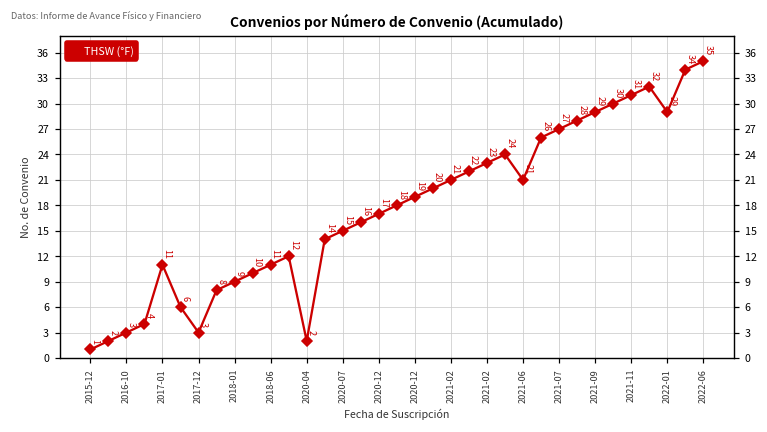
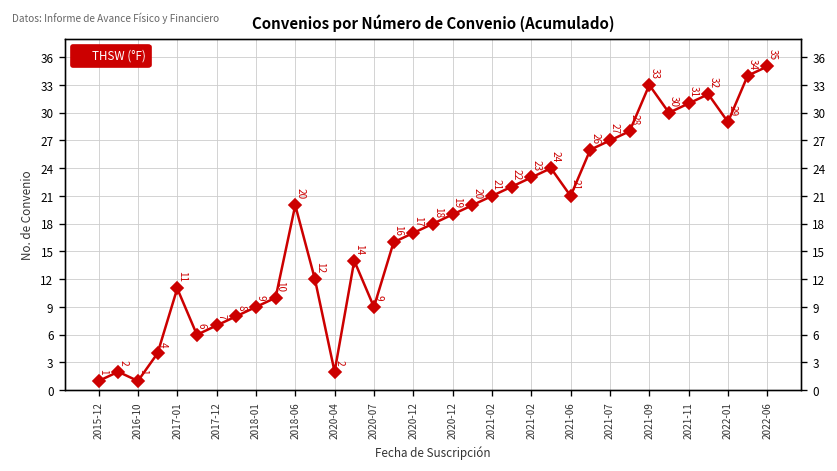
2016-10: 3 -> 1
2017-12: 3 -> 7
2018-06: 11 -> 20
2020-07: 15 -> 9
2021-09: 29 -> 33
